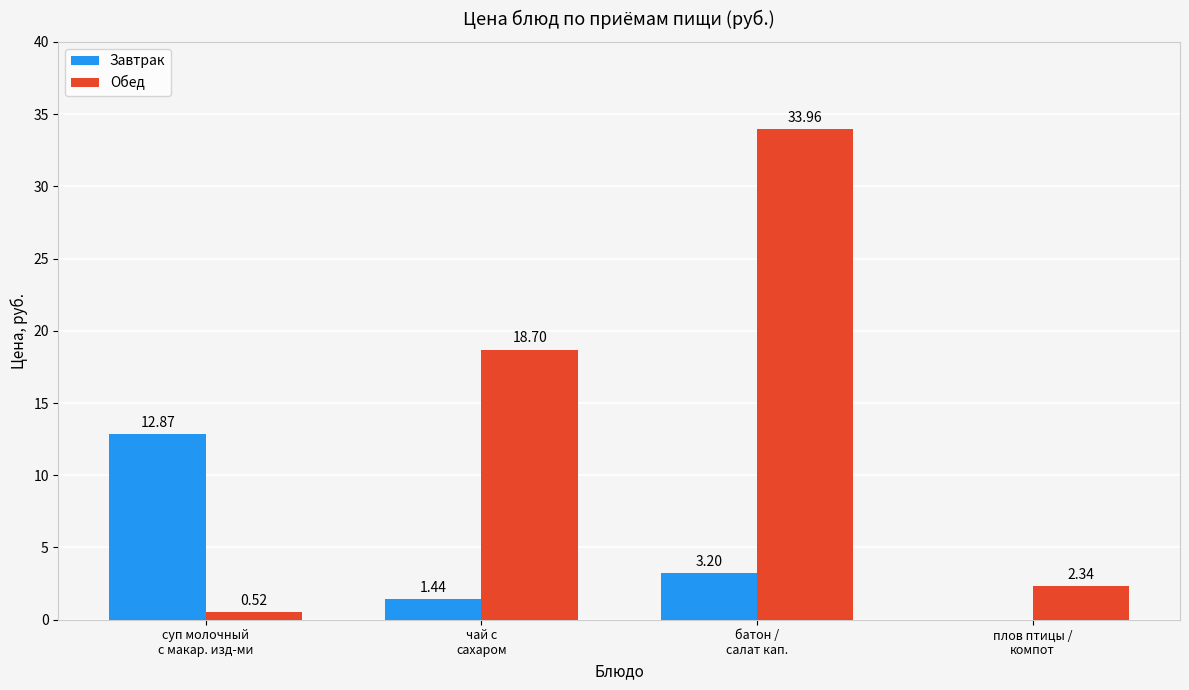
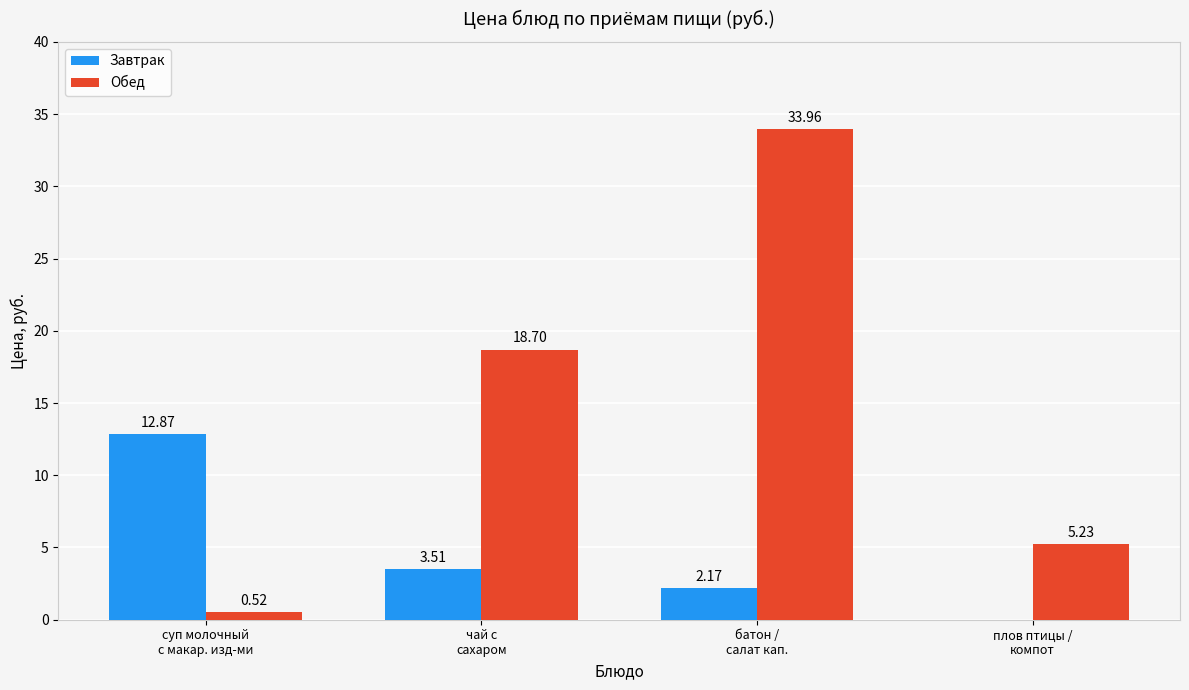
Завтрак, чай с сахаром: 1.44 -> 3.51
Завтрак, батон / салат кап.: 3.20 -> 2.17
Обед, плов птицы / компот: 2.34 -> 5.23
